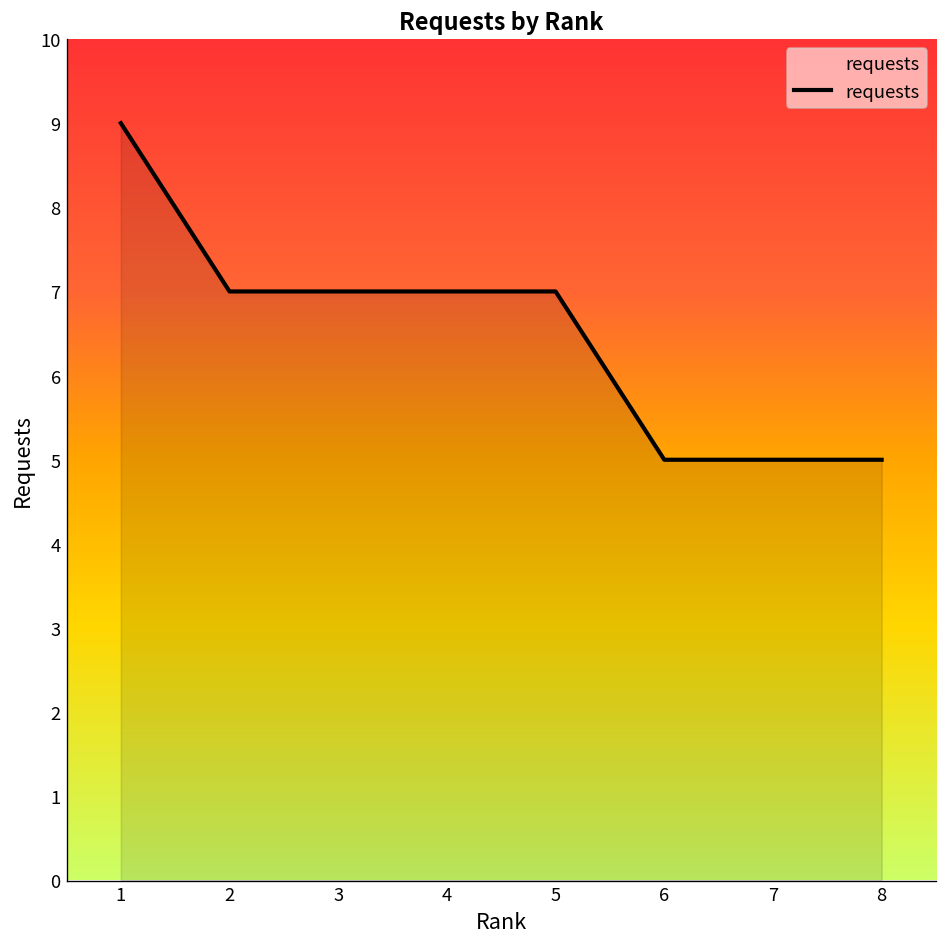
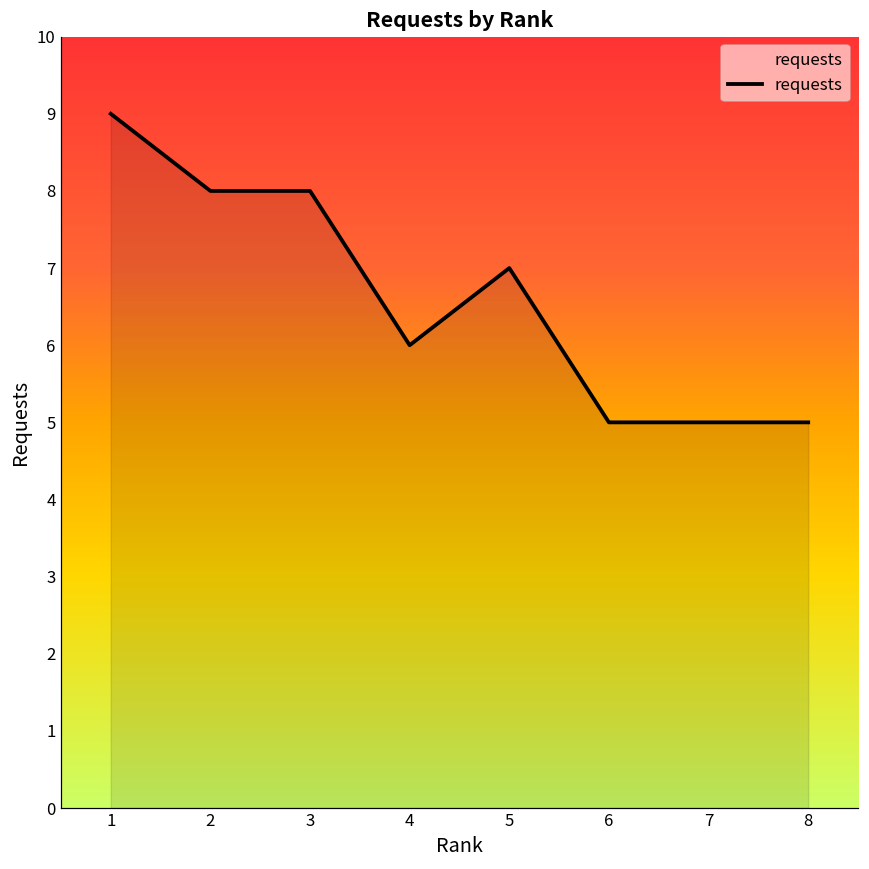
2: 7 -> 8
3: 7 -> 8
4: 7 -> 6
